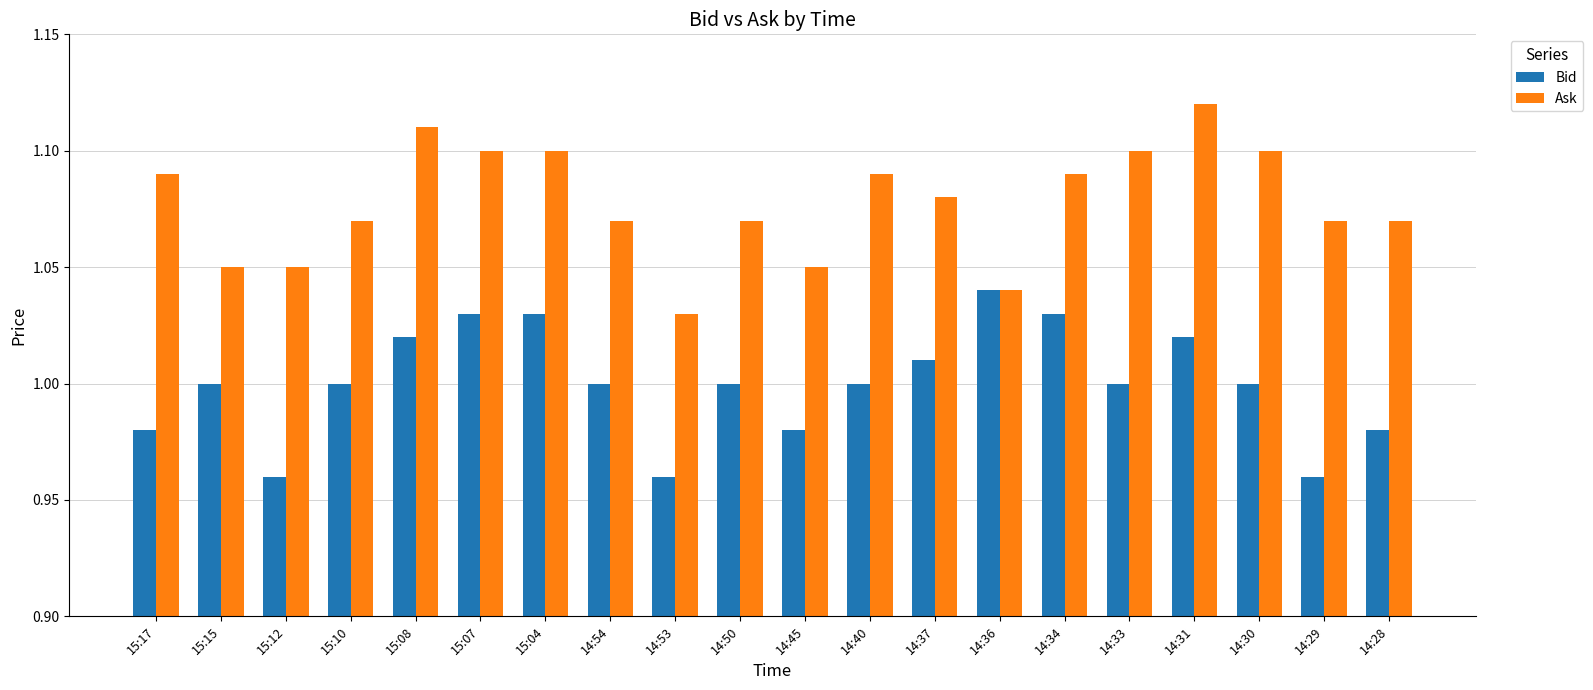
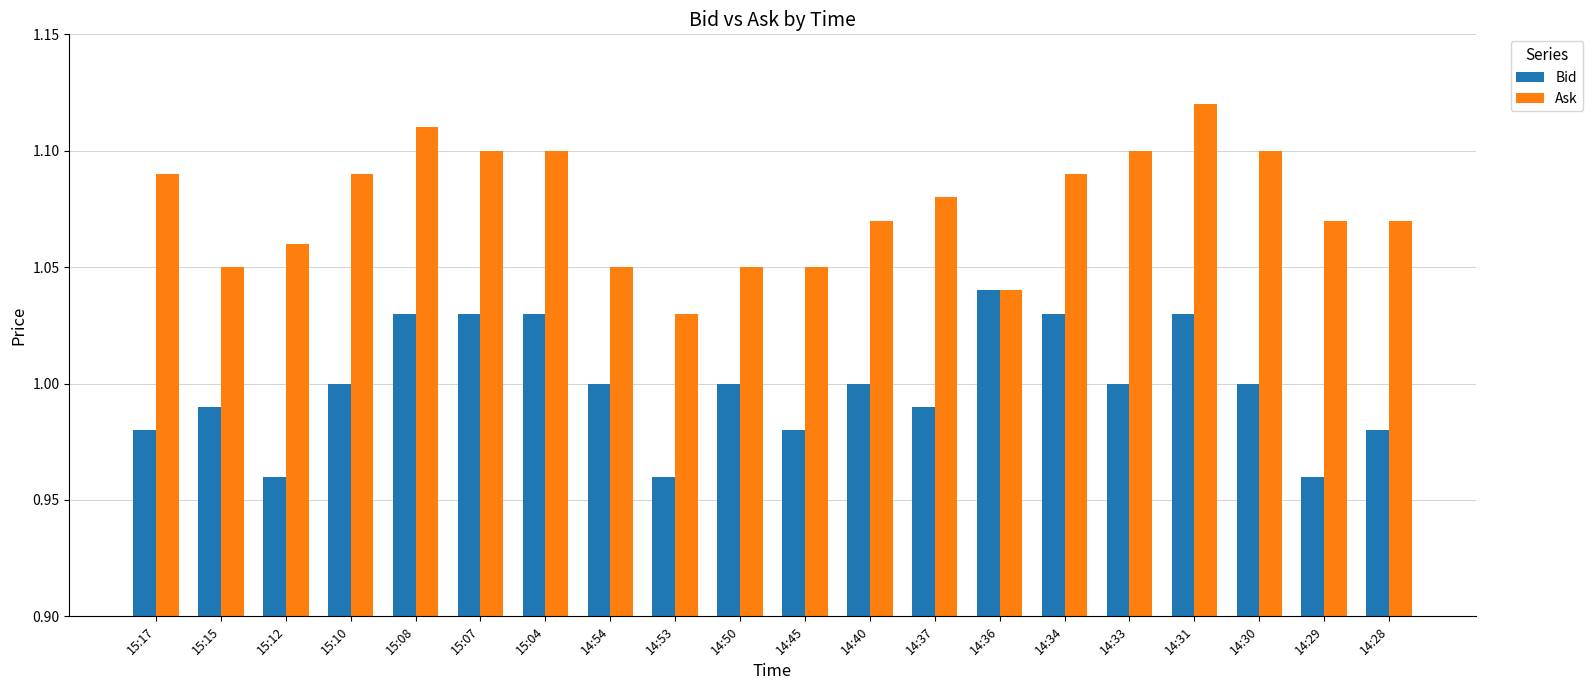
Bid, 15:15: 1.00 -> 0.99
Ask, 15:12: 1.05 -> 1.06
Ask, 15:10: 1.07 -> 1.09
Bid, 15:08: 1.02 -> 1.03
Ask, 14:54: 1.07 -> 1.05
Ask, 14:50: 1.07 -> 1.05
Ask, 14:40: 1.09 -> 1.07
Bid, 14:37: 1.01 -> 0.99
Bid, 14:31: 1.02 -> 1.03
